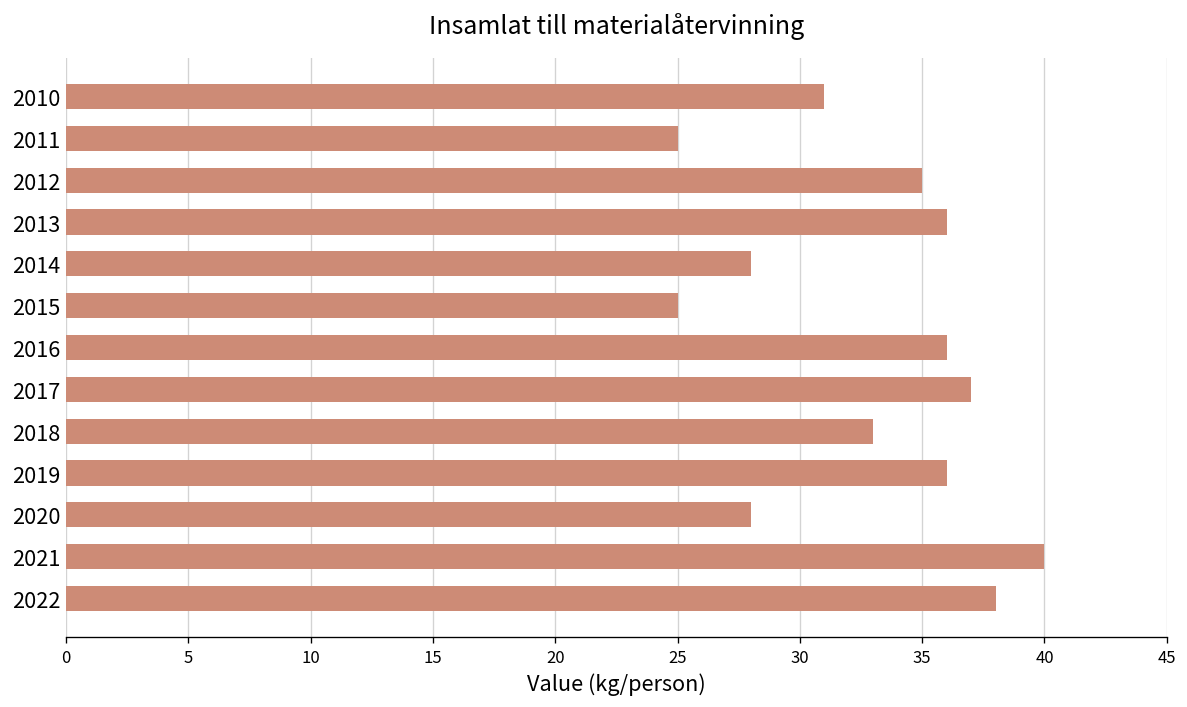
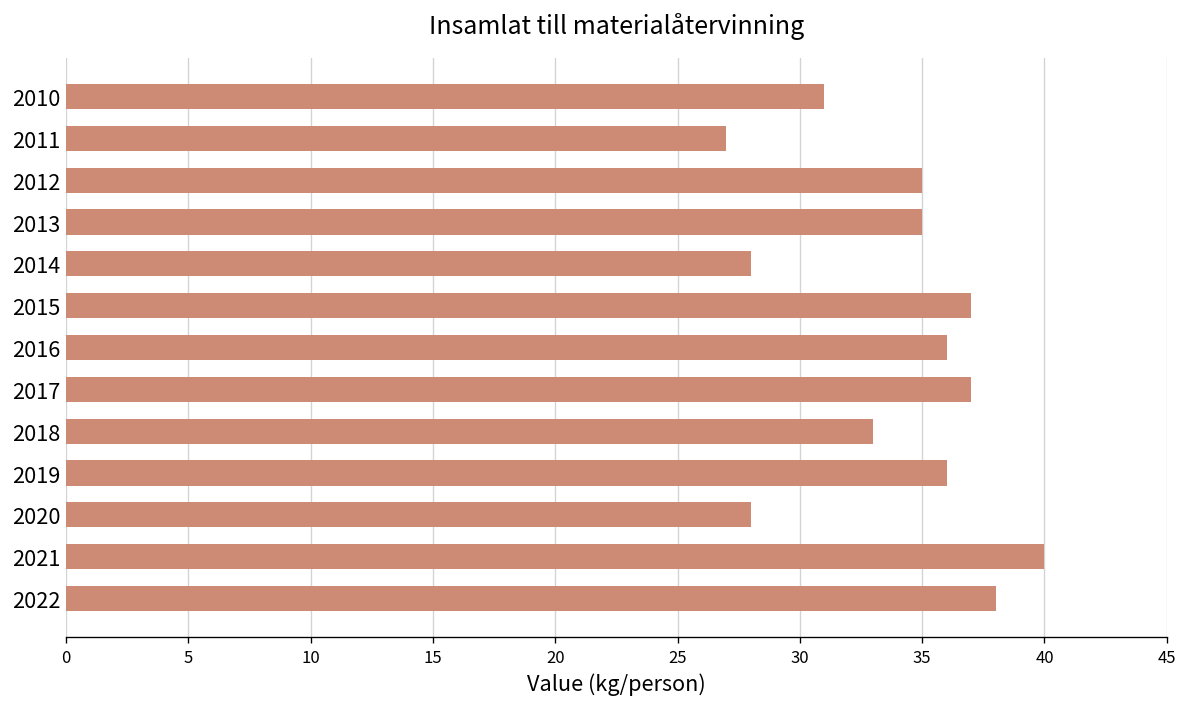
2011: 25 -> 27
2013: 36 -> 35
2015: 25 -> 37
